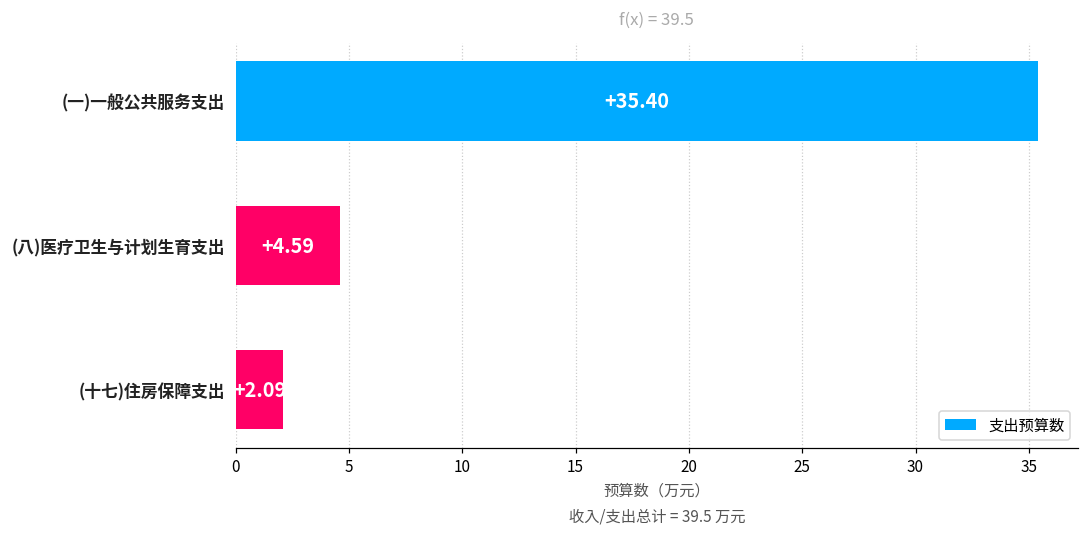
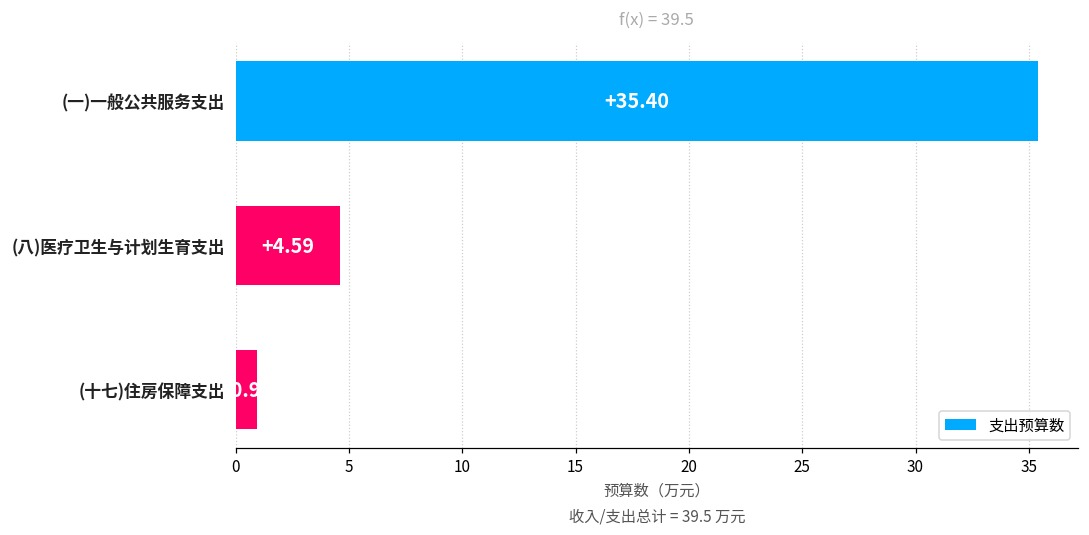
(十七)住房保障支出: 2.1 -> 0.9
